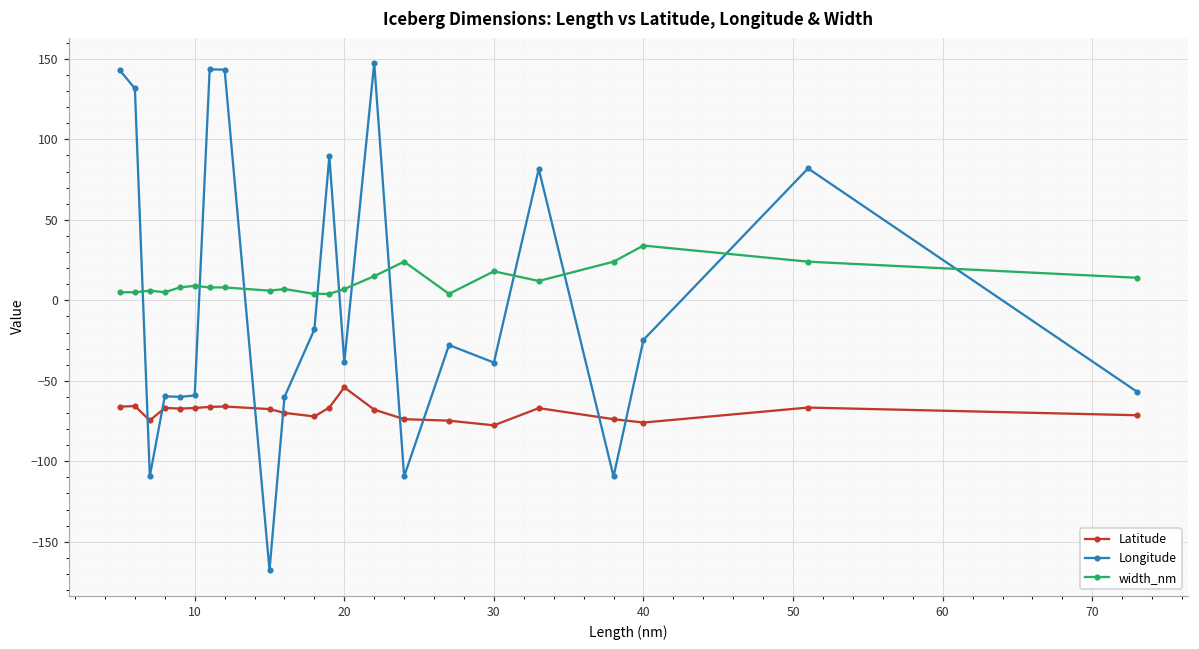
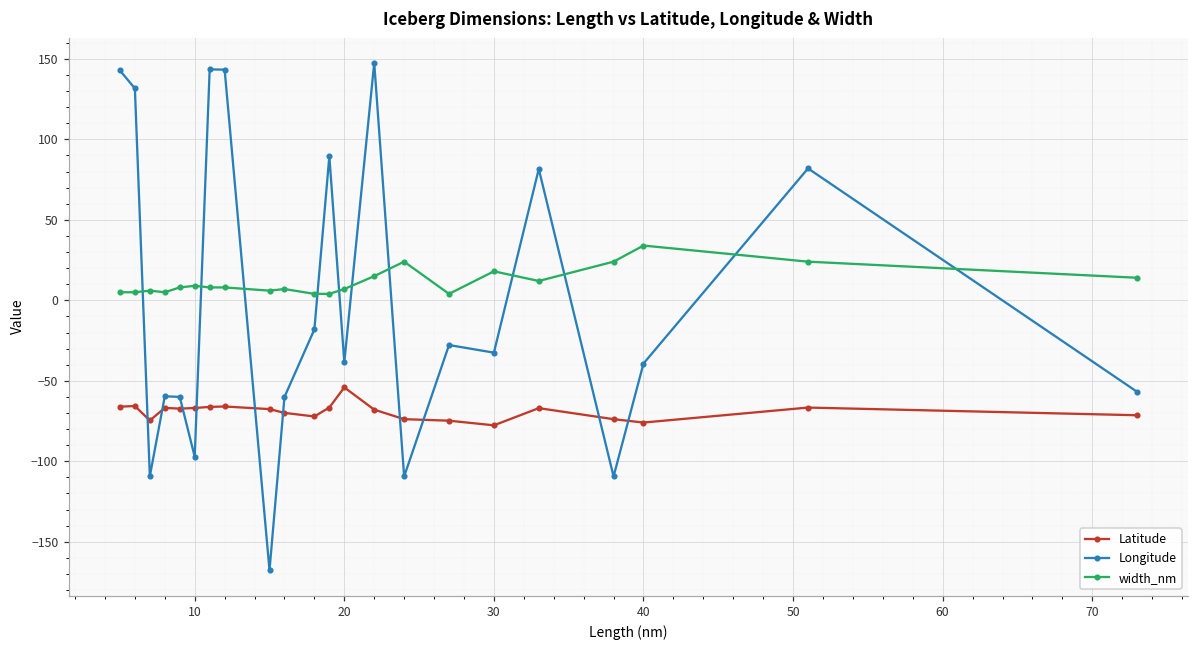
Longitude, 10: -59 -> -97
Longitude, 30: -39 -> -33
Longitude, 40: -25 -> -39
